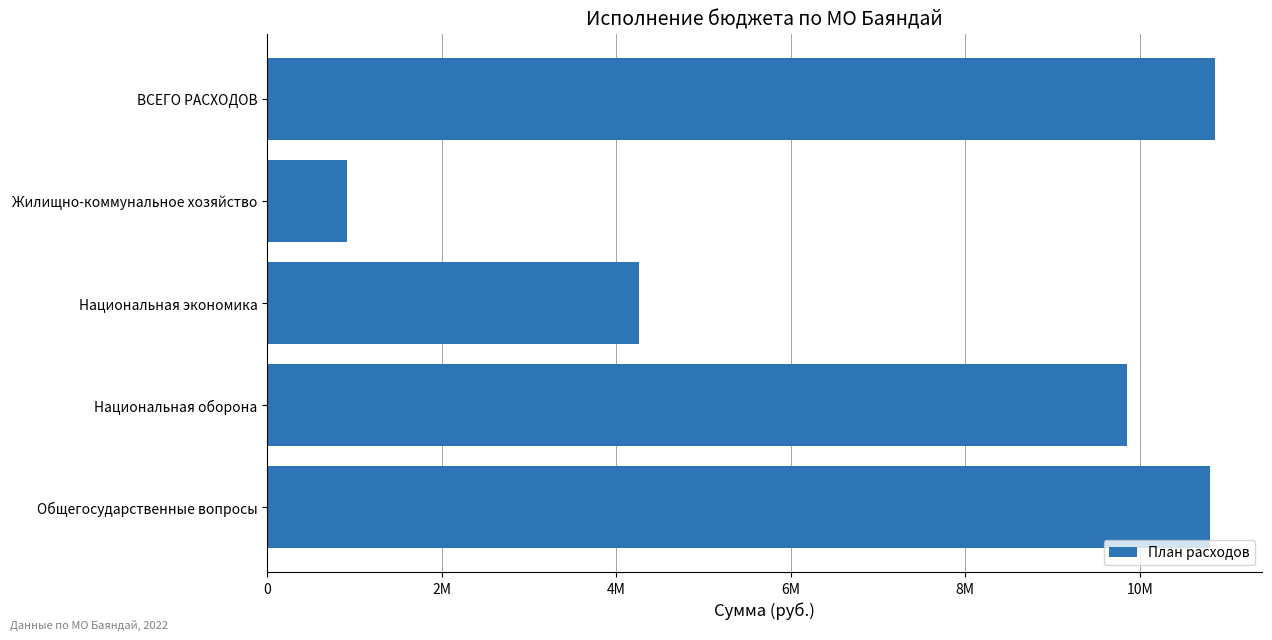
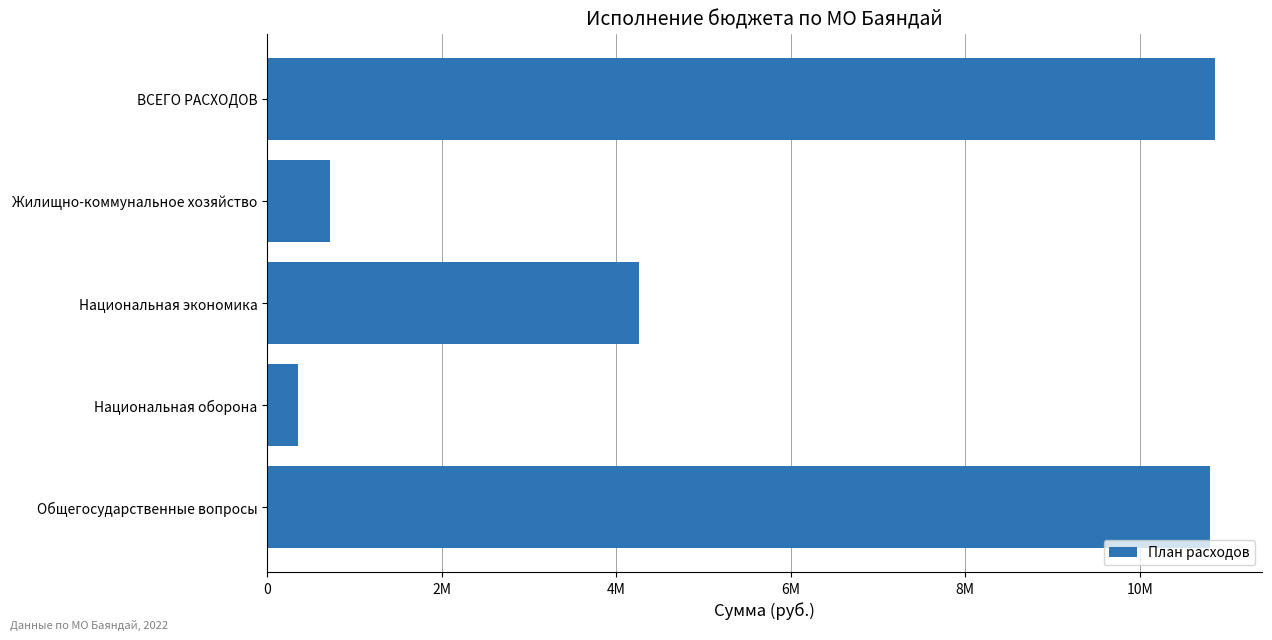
Жилищно-коммунальное хозяйство: 900000 -> 700000
Национальная оборона: 9900000 -> 400000
